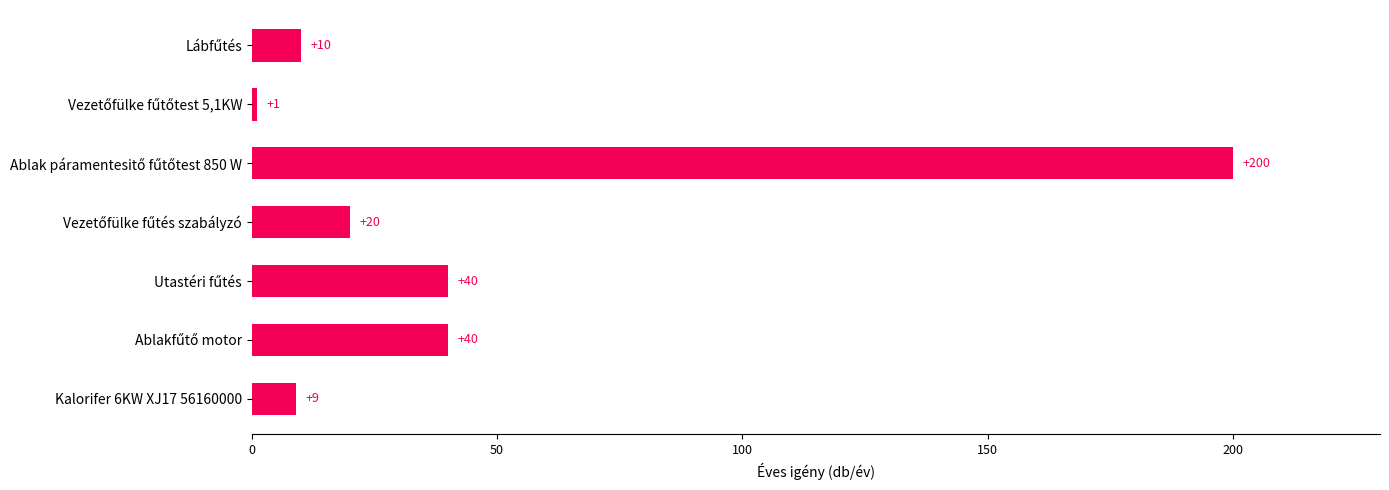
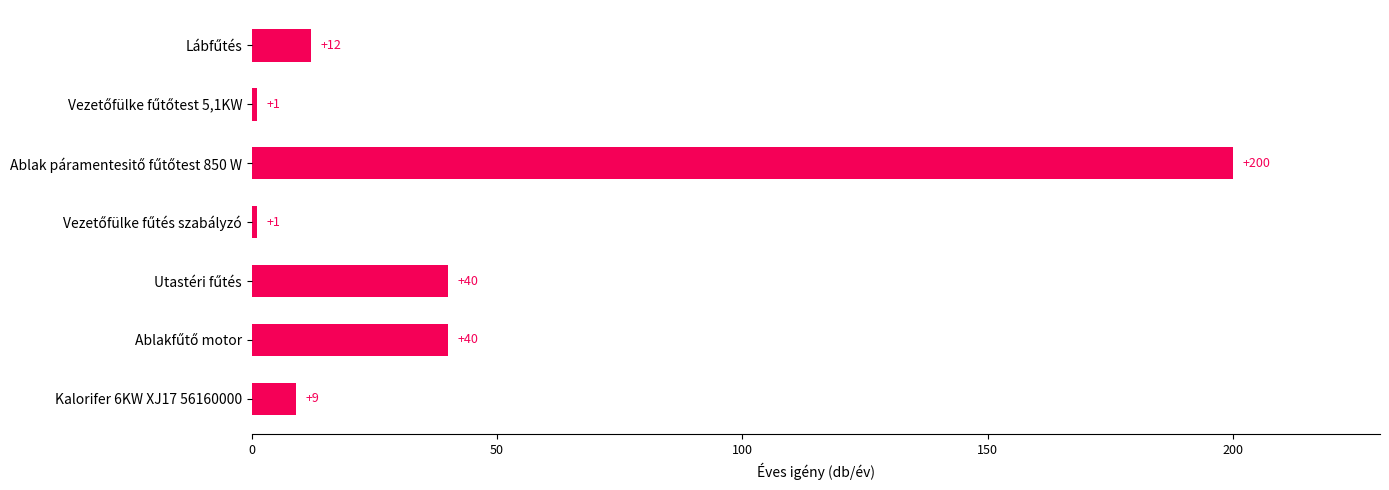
Lábfűtés: +10 -> +12
Vezetőfülke fűtés szabályzó: +20 -> +1
